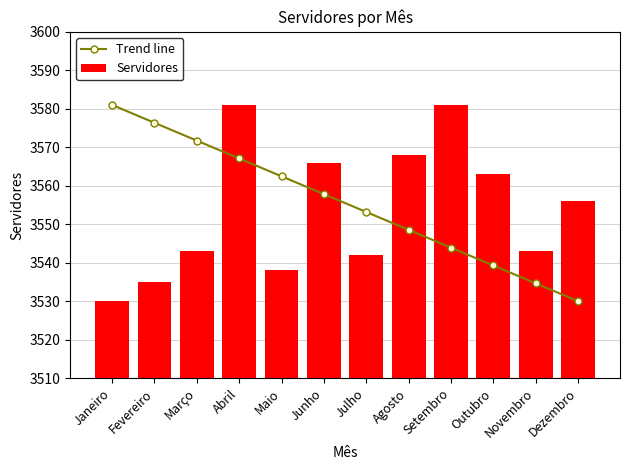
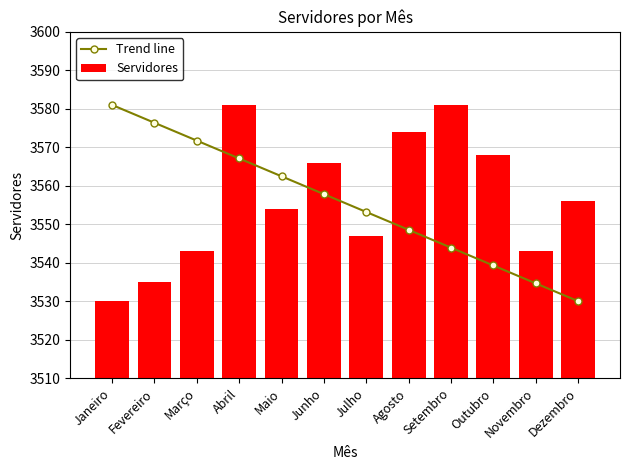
Servidores, Maio: 3538 -> 3554
Servidores, Julho: 3542 -> 3547
Servidores, Agosto: 3568 -> 3574
Servidores, Outubro: 3563 -> 3568
